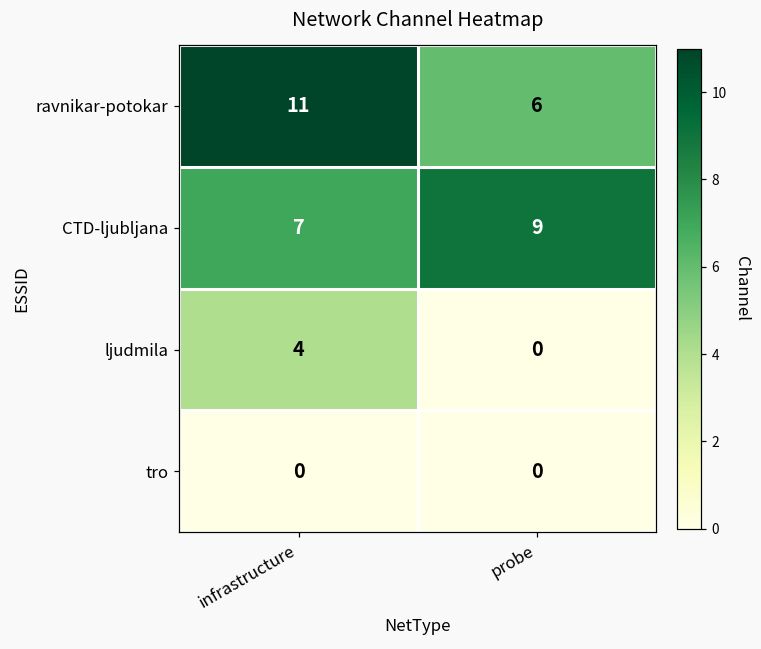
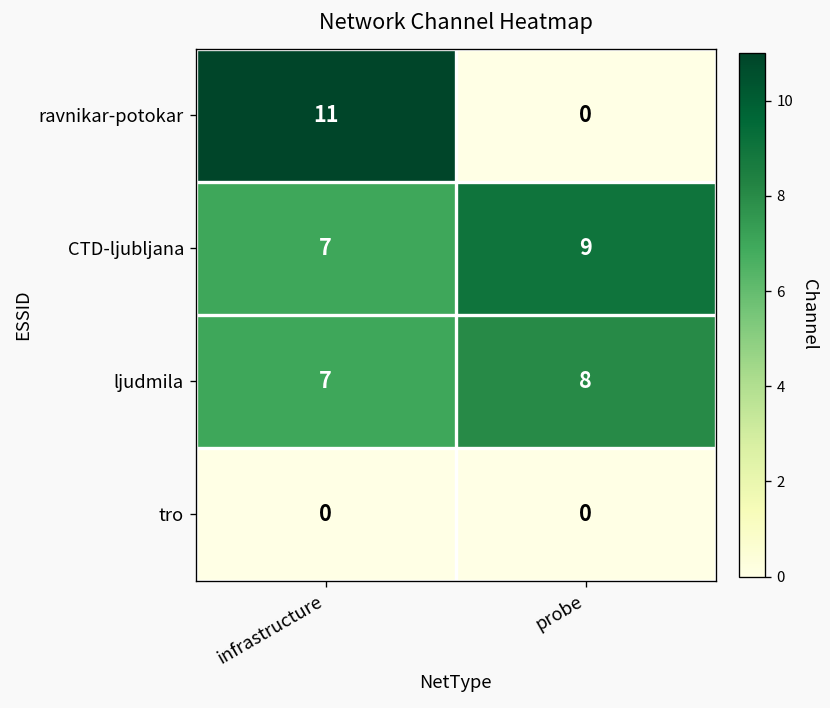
ravnikar-potokar, probe: 6 -> 0
ljudmila, infrastructure: 4 -> 7
ljudmila, probe: 0 -> 8
